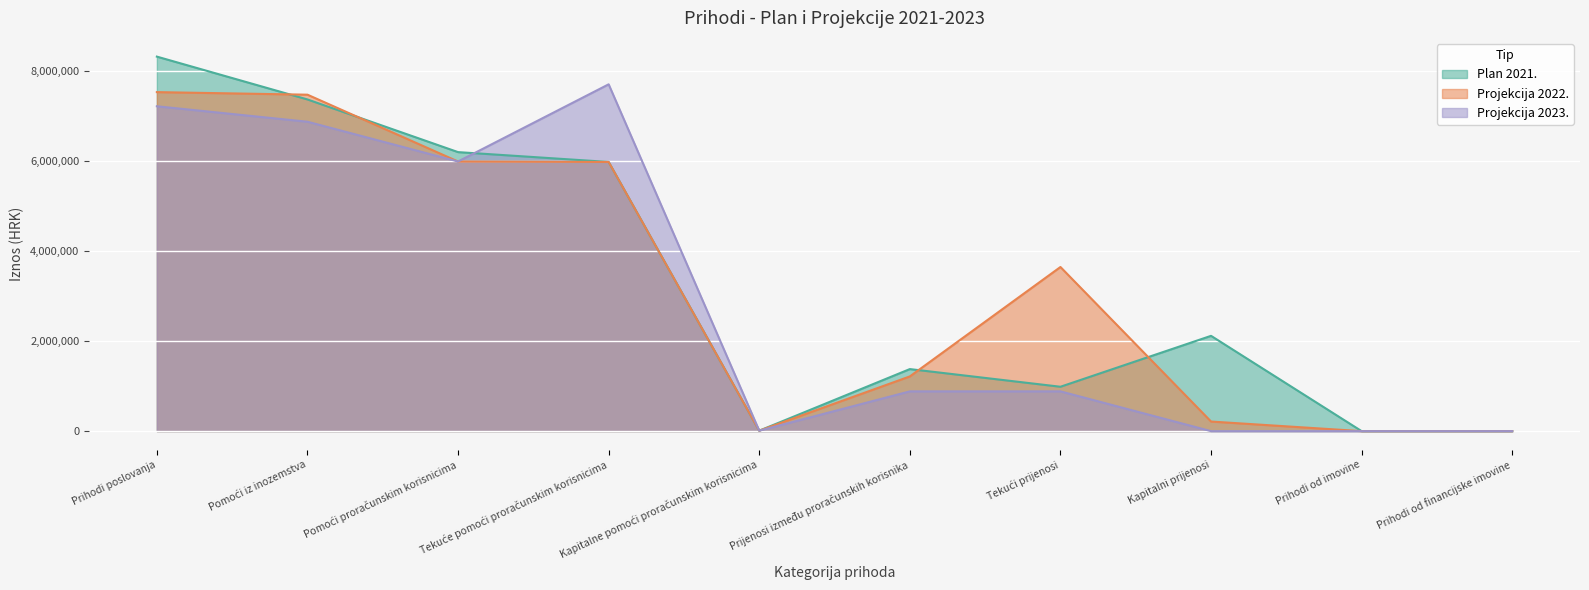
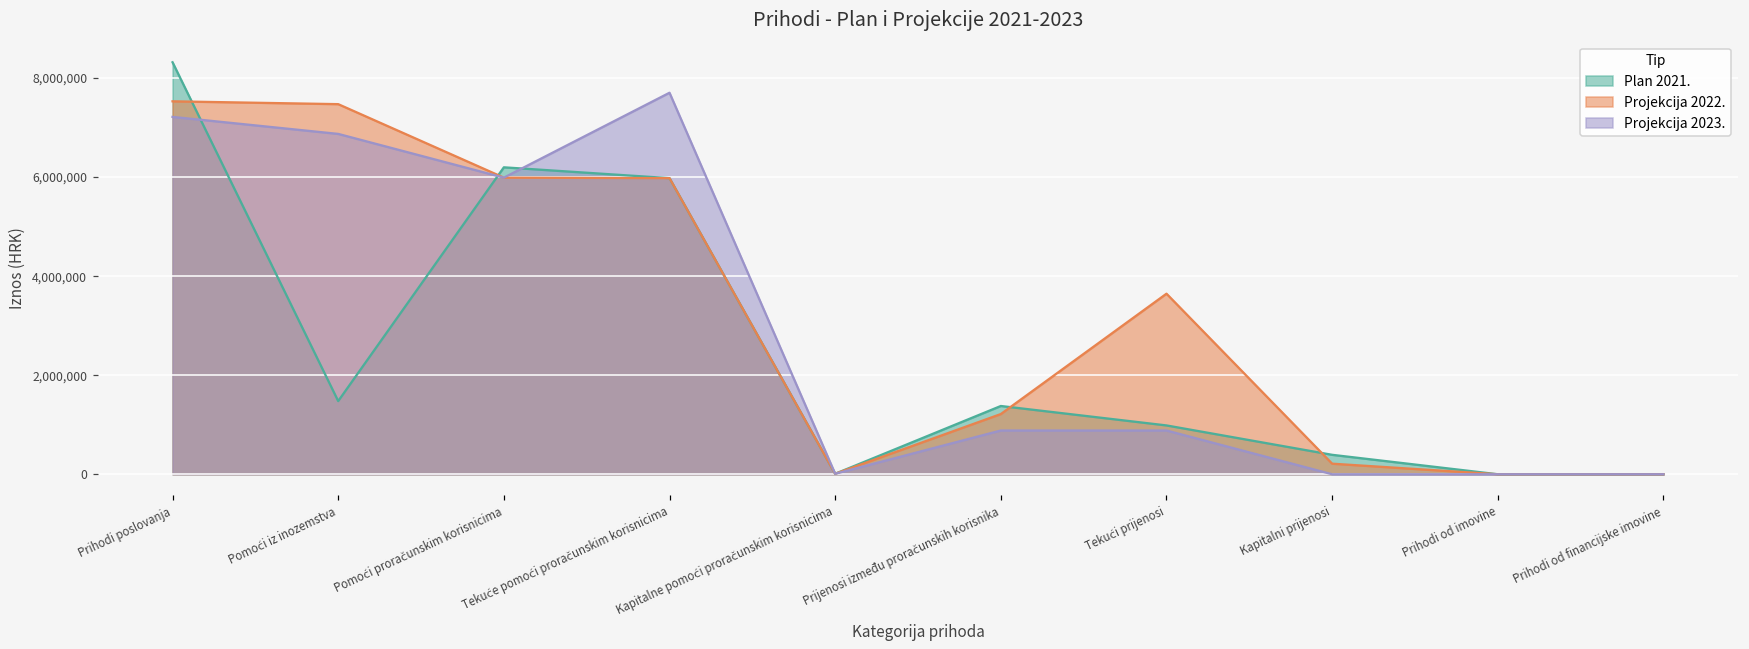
Plan 2021., Pomoći iz inozemstva: 7,400,000 -> 1,500,000
Plan 2021., Kapitalni prijenosi: 2,100,000 -> 400,000
